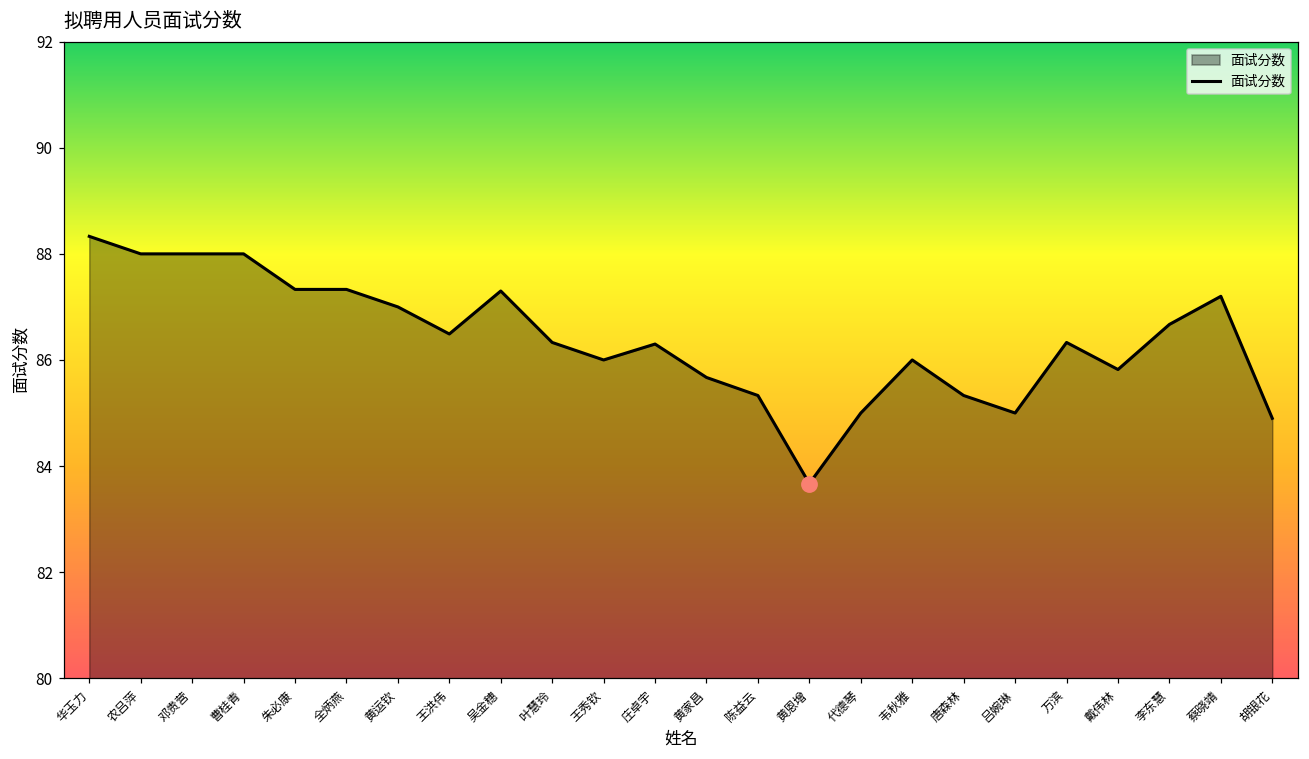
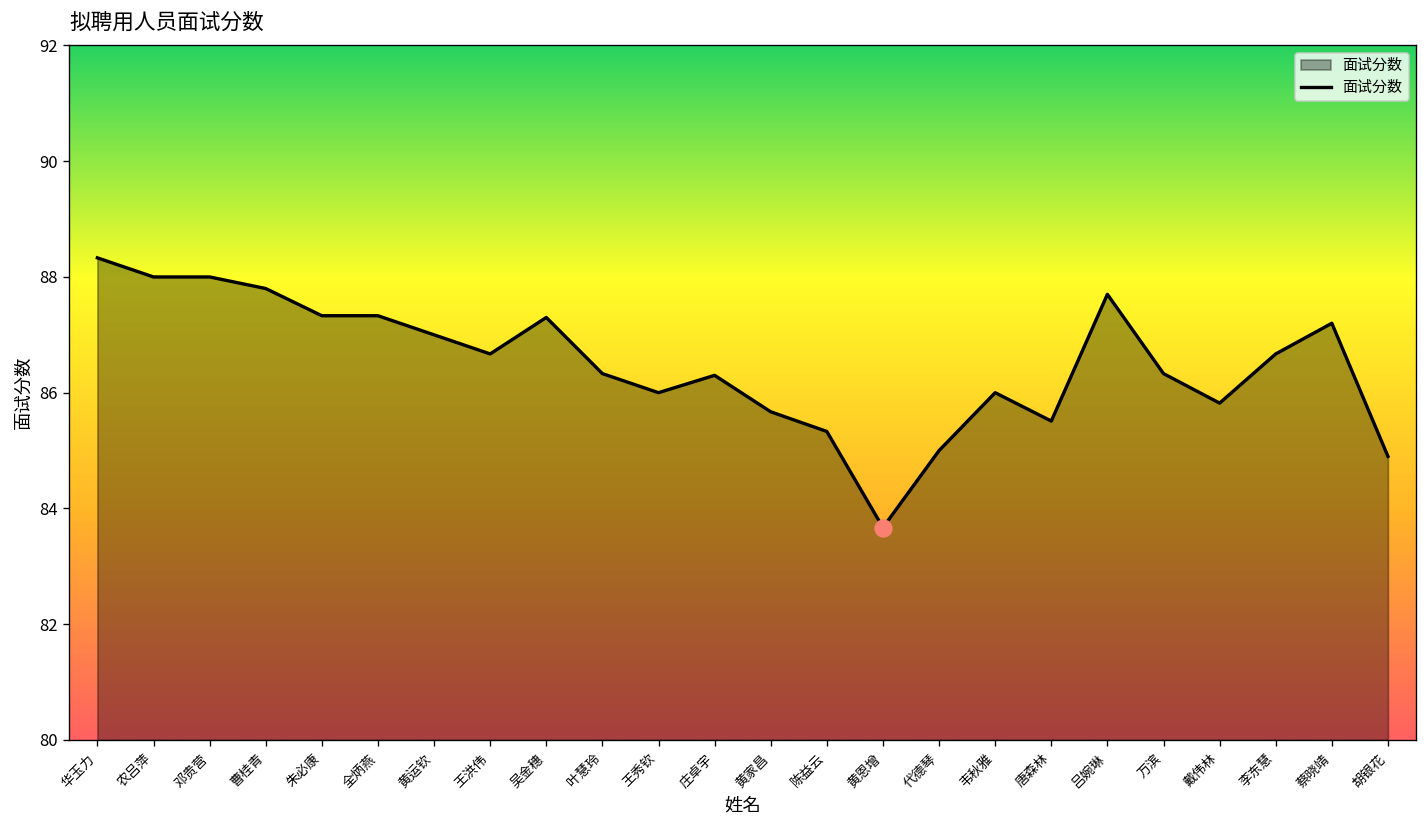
面试分数, 曹桂青: 88.0 -> 87.8
面试分数, 王洪伟: 86.5 -> 86.7
面试分数, 唐森林: 85.3 -> 85.5
面试分数, 吕婉琳: 85.0 -> 87.7
